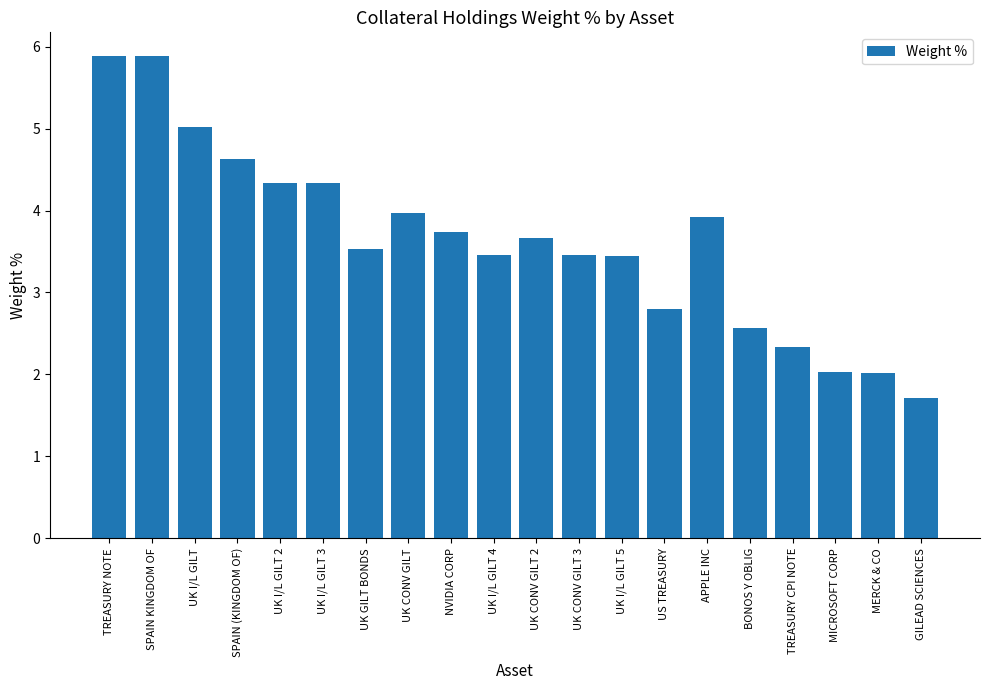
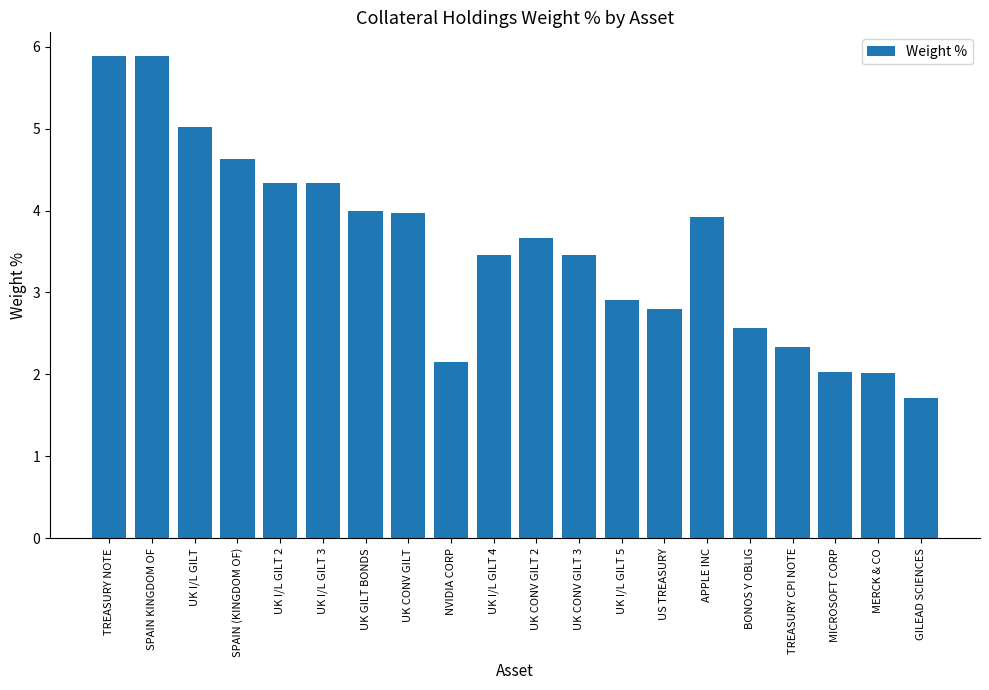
UK GILT BONDS: 3.5 -> 4.0
NVIDIA CORP: 3.7 -> 2.2
UK I/L GILT 5: 3.5 -> 2.9
